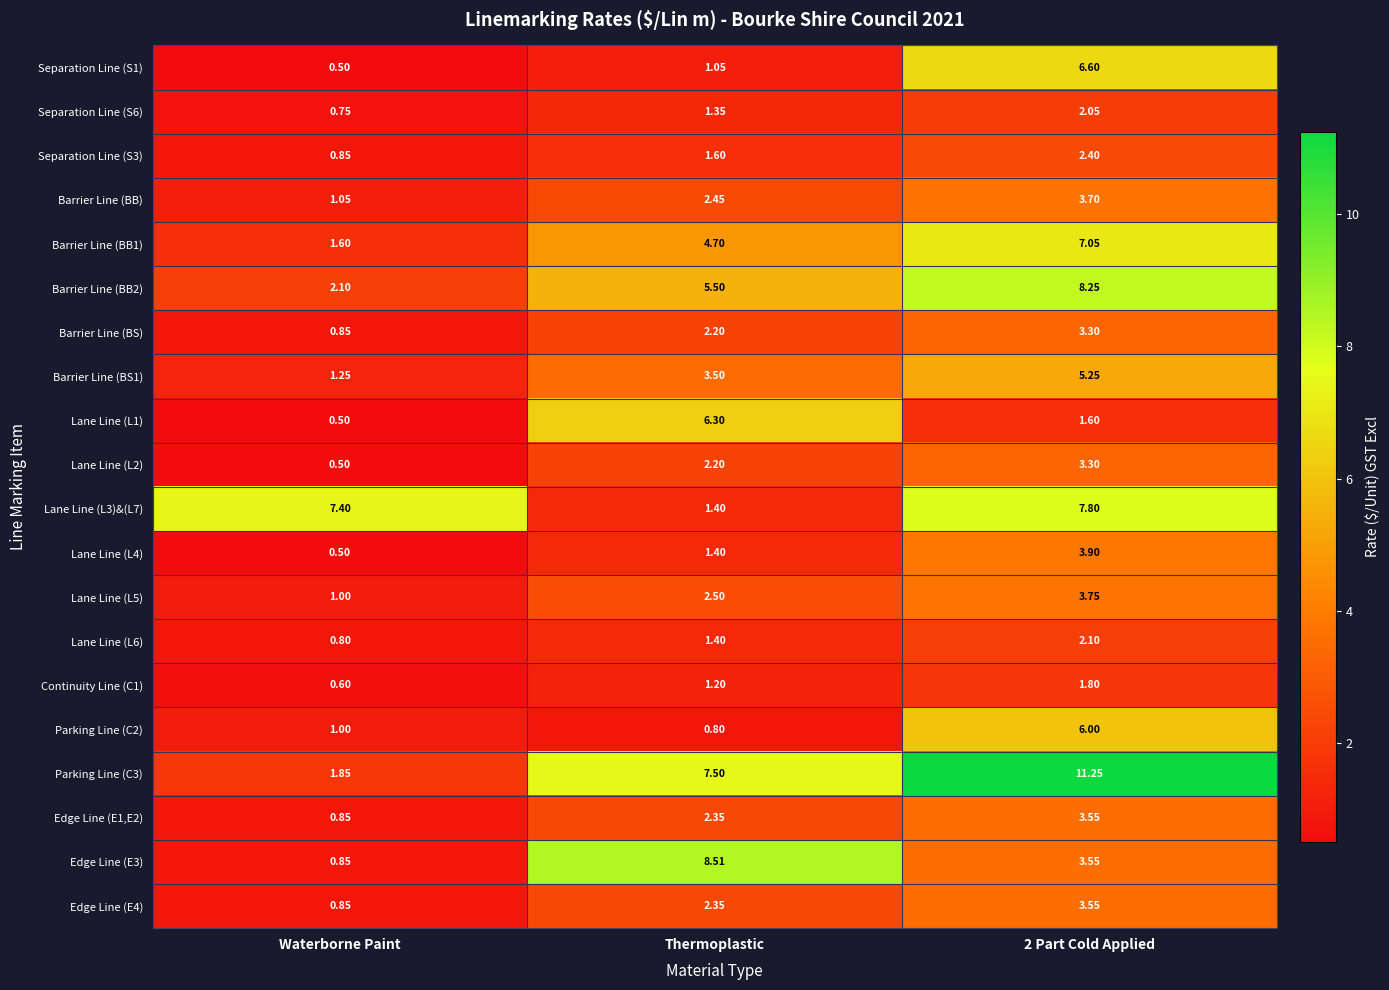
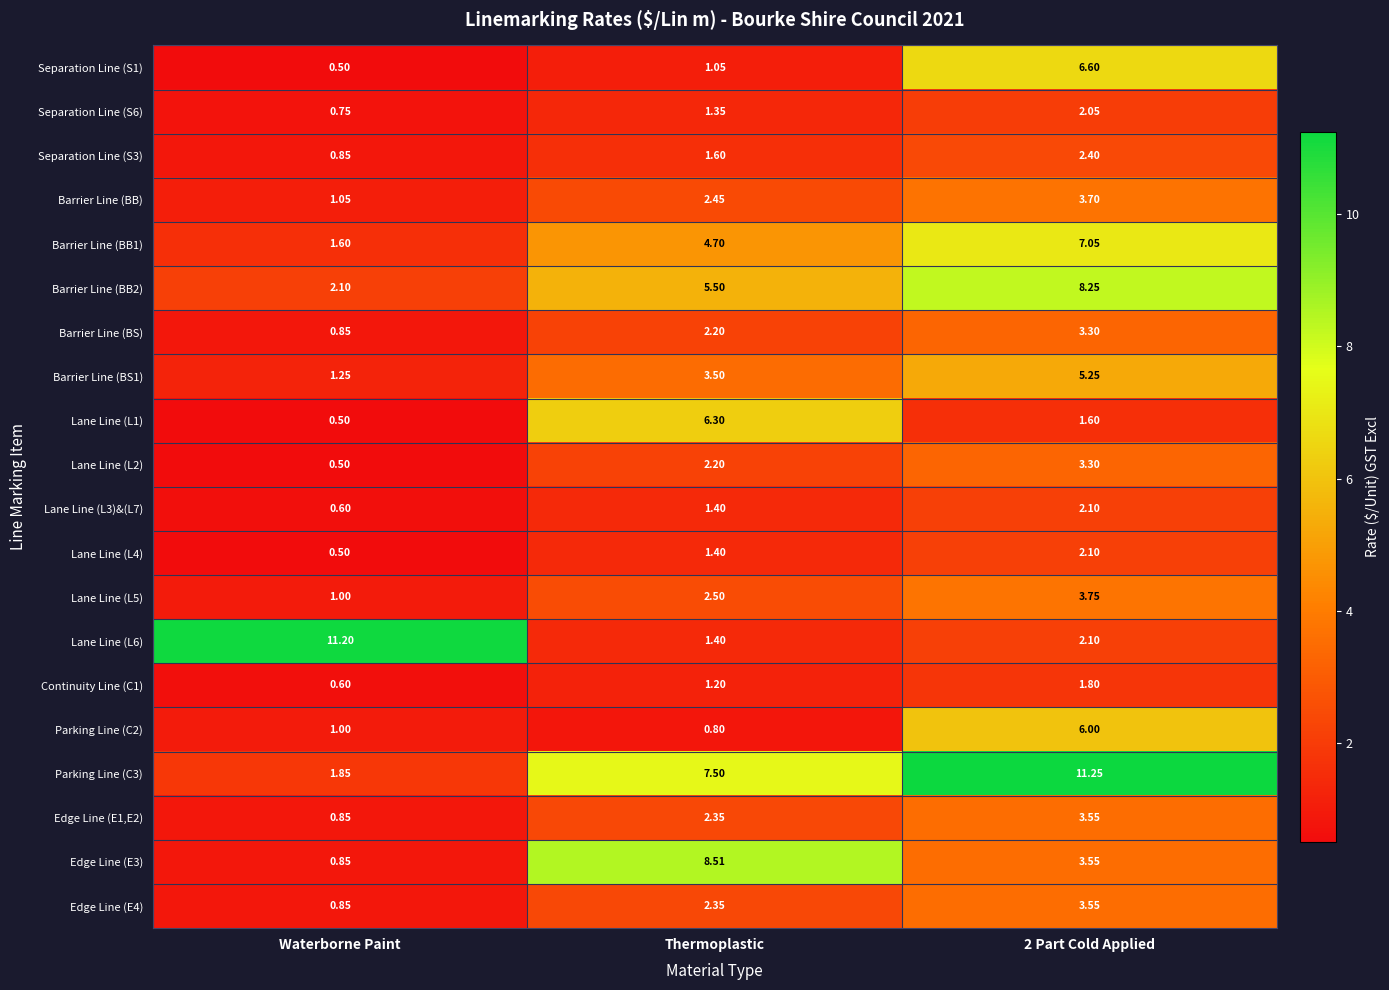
Lane Line (L3)&(L7), Waterborne Paint: 7.40 -> 0.60
Lane Line (L3)&(L7), 2 Part Cold Applied: 7.80 -> 2.10
Lane Line (L4), 2 Part Cold Applied: 3.90 -> 2.10
Lane Line (L6), Waterborne Paint: 0.80 -> 11.20
